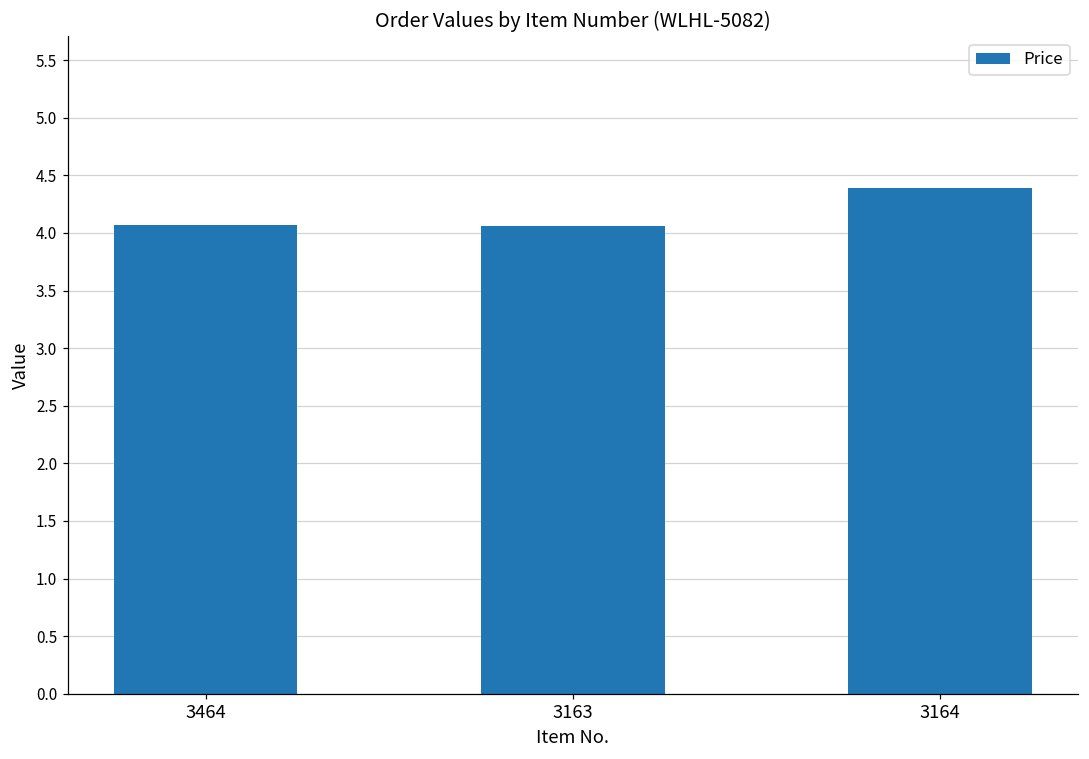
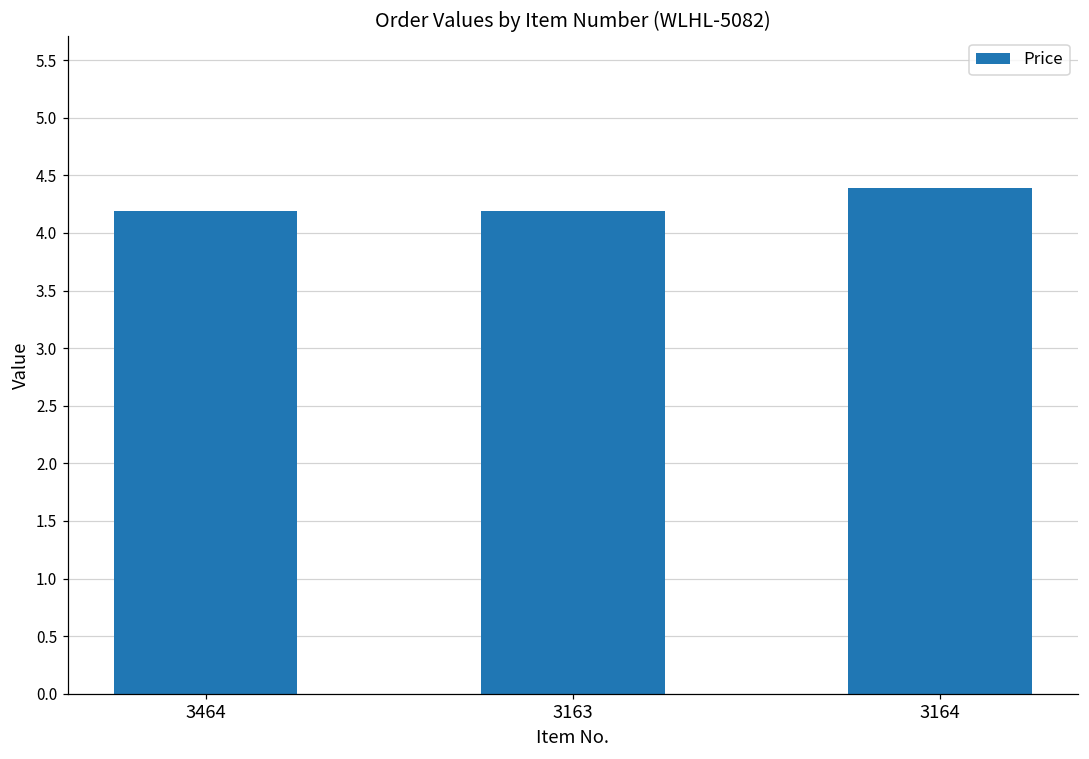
3464: 4.07 -> 4.19
3163: 4.06 -> 4.19
